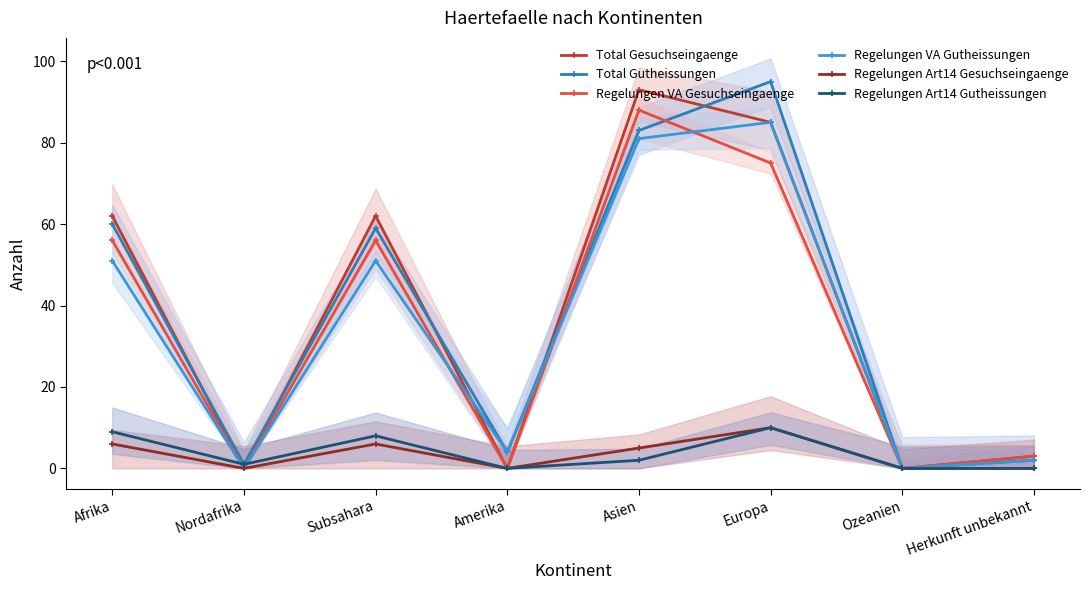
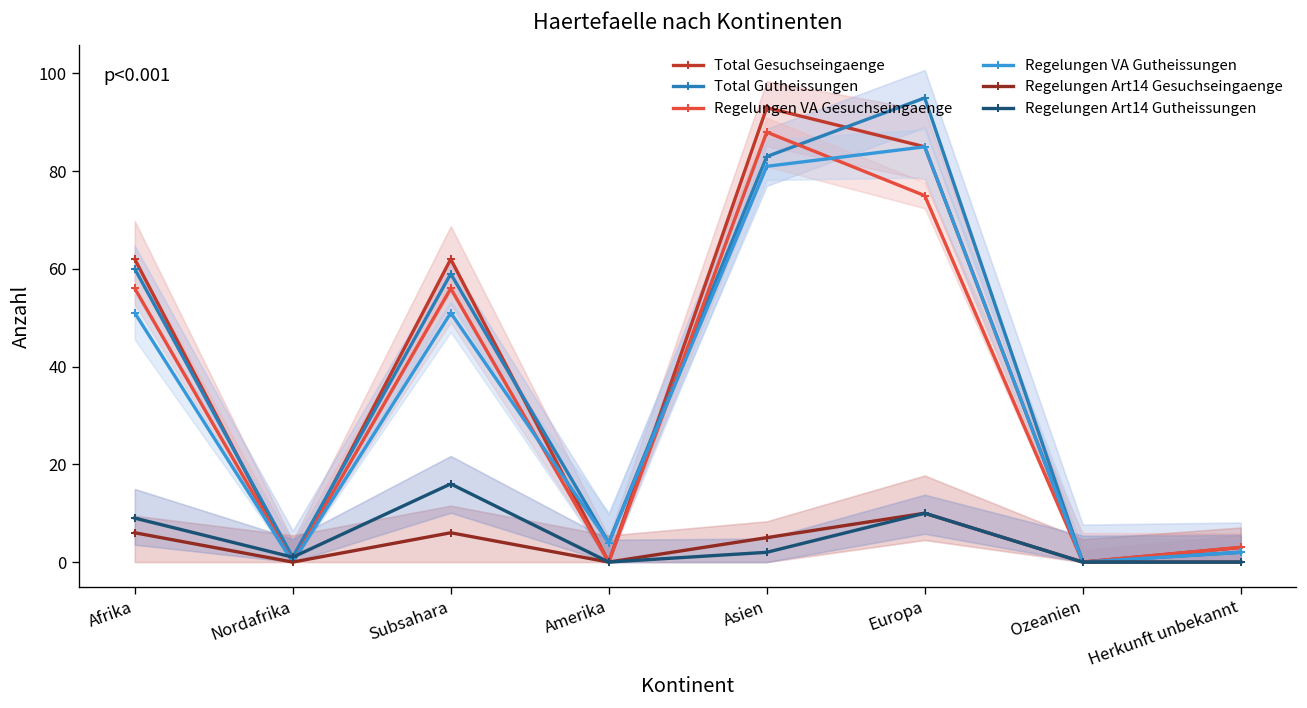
Regelungen Art14 Gutheissungen, Subsahara: 8 -> 16
